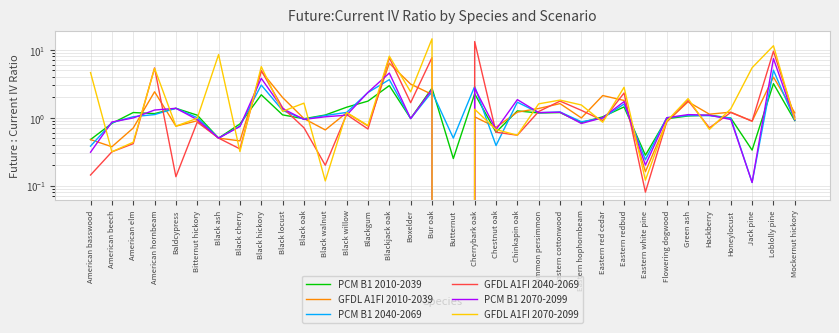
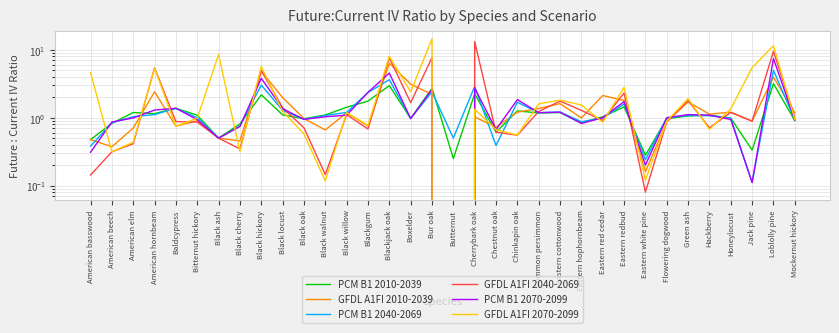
GFDL A1FI 2040-2069, Baldcypress: 0.14 -> 0.9
GFDL A1FI 2070-2099, Black oak: 1.6 -> 0.6
GFDL A1FI 2040-2069, Black walnut: 0.20 -> 0.15
